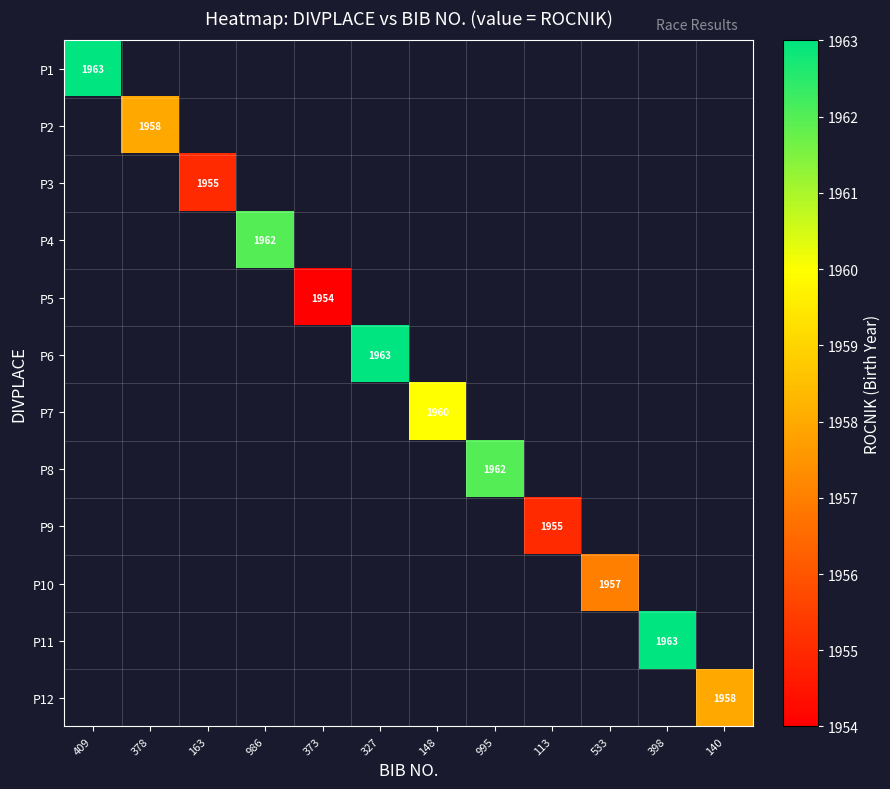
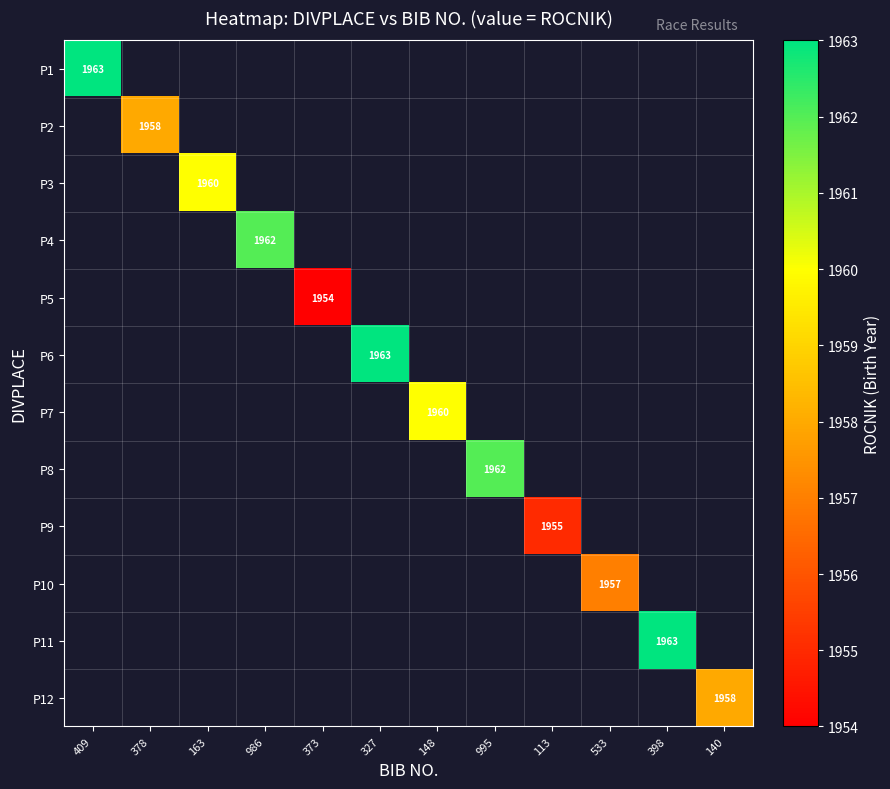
P3, 163: 1955 -> 1960
